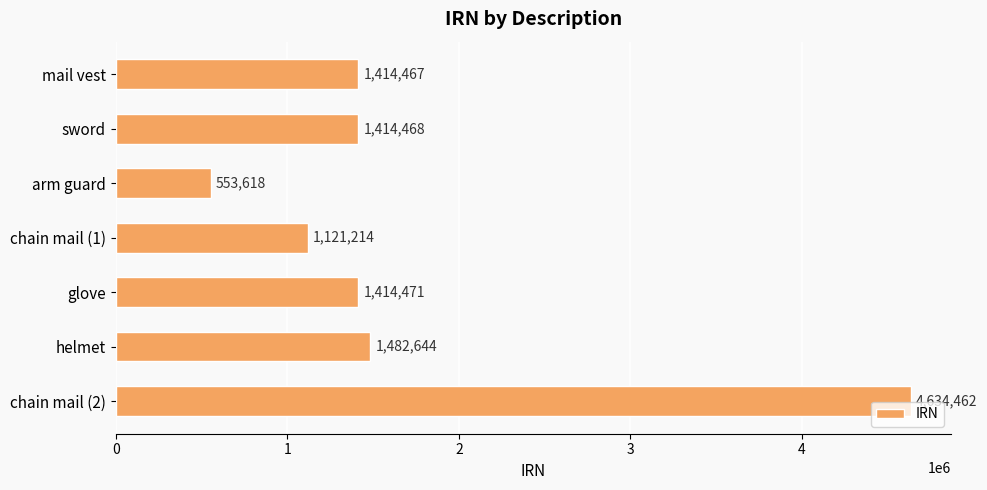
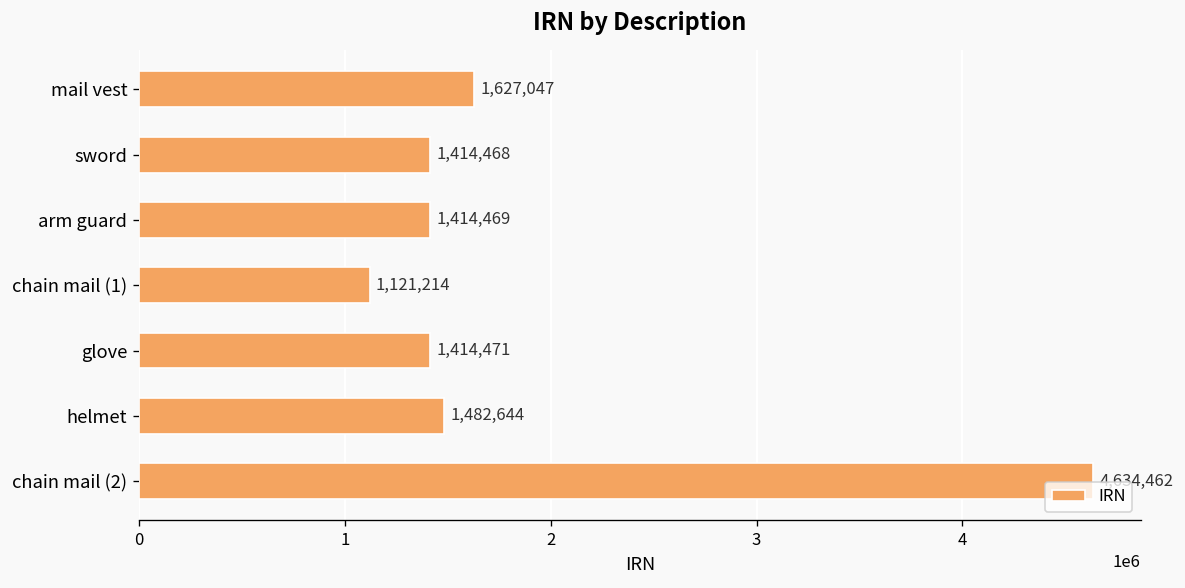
mail vest: 1,414,467 -> 1,627,047
arm guard: 553,618 -> 1,414,469
